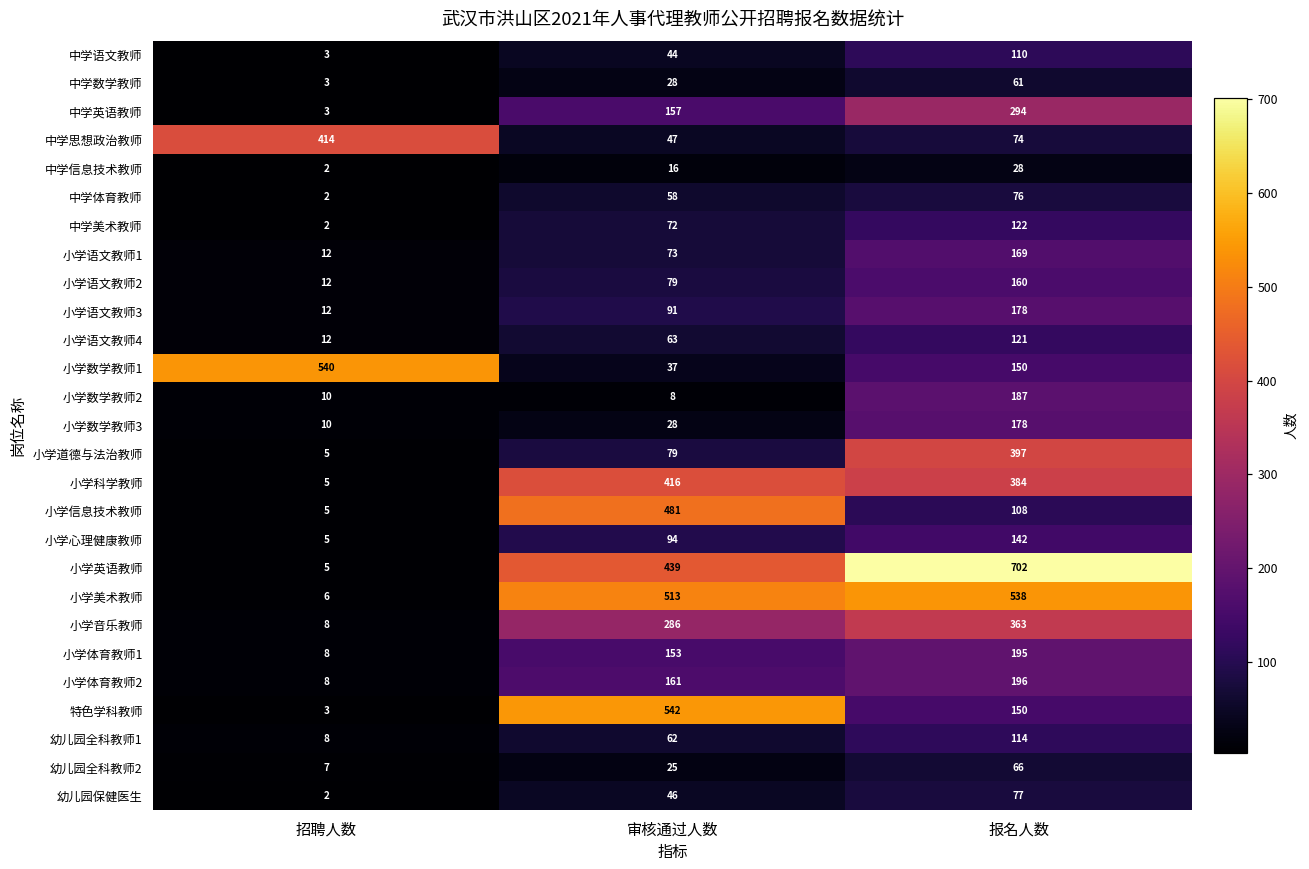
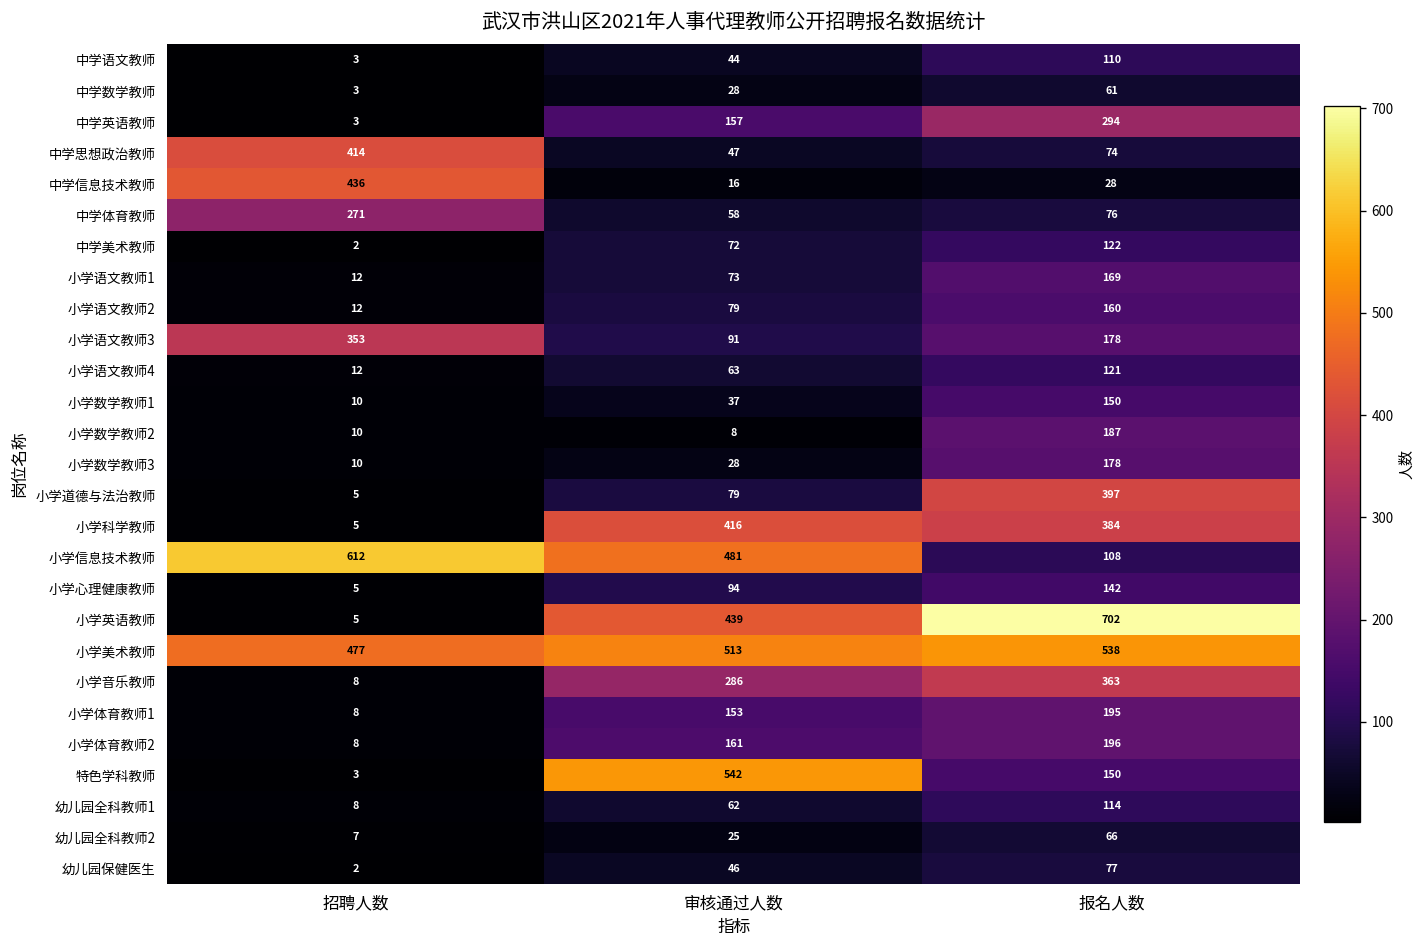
中学信息技术教师, 招聘人数: 2 -> 436
中学体育教师, 招聘人数: 2 -> 271
小学语文教师3, 招聘人数: 12 -> 353
小学数学教师1, 招聘人数: 540 -> 10
小学信息技术教师, 招聘人数: 5 -> 612
小学美术教师, 招聘人数: 6 -> 477
